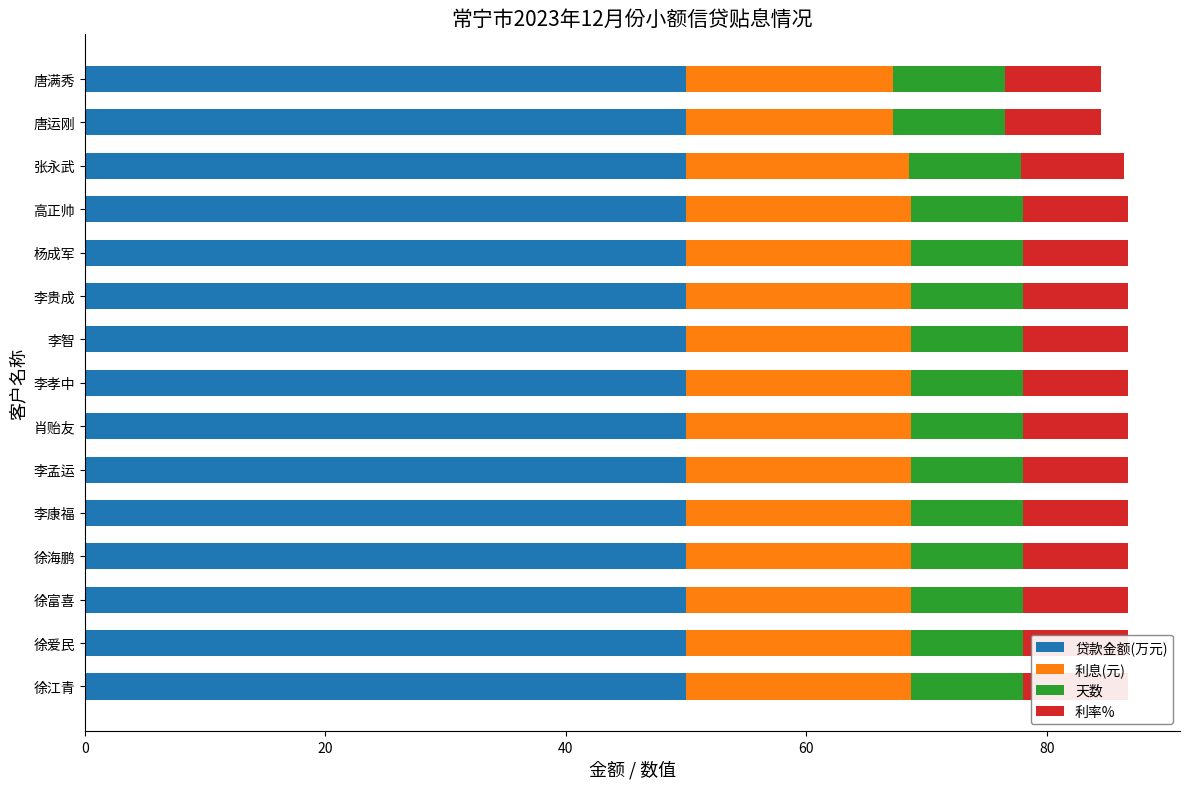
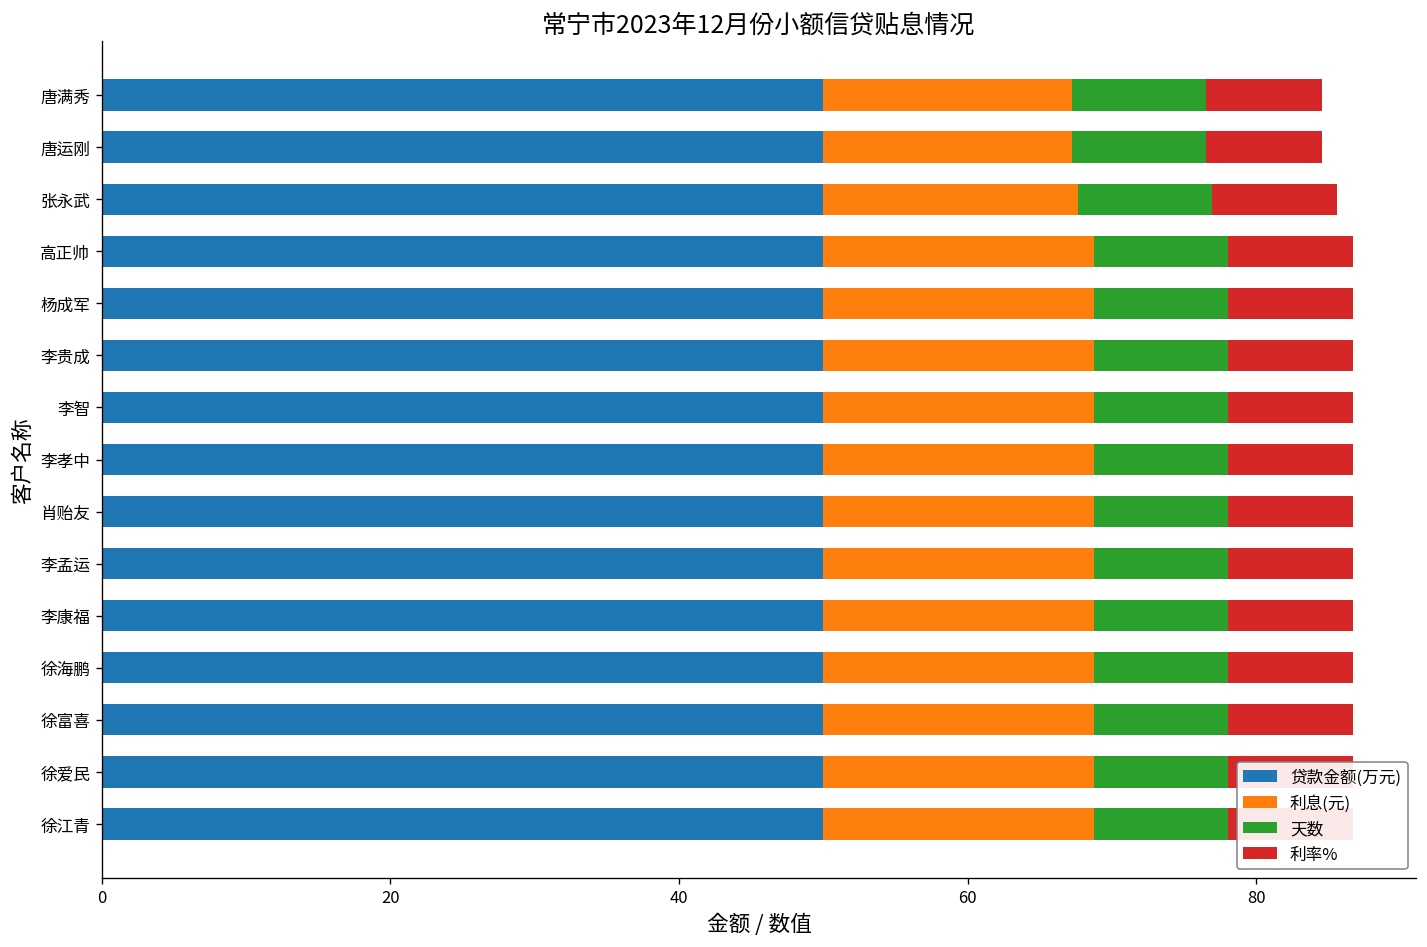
利息(元), 张永武: 18.5 -> 17.7
